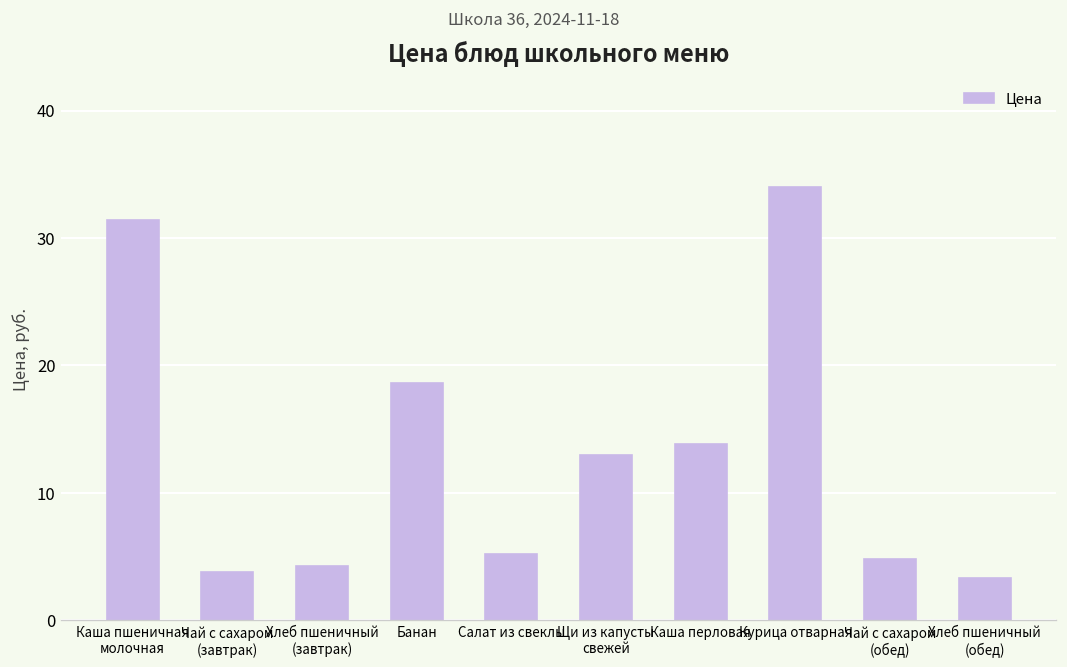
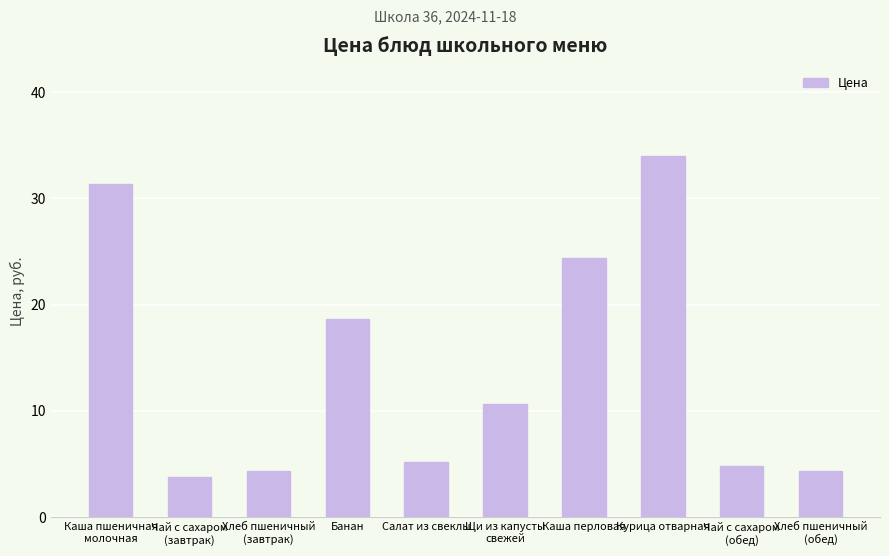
Щи из капусты свежей: 13.0 -> 10.6
Каша перловая: 13.8 -> 24.4
Хлеб пшеничный (обед): 3.4 -> 4.3
